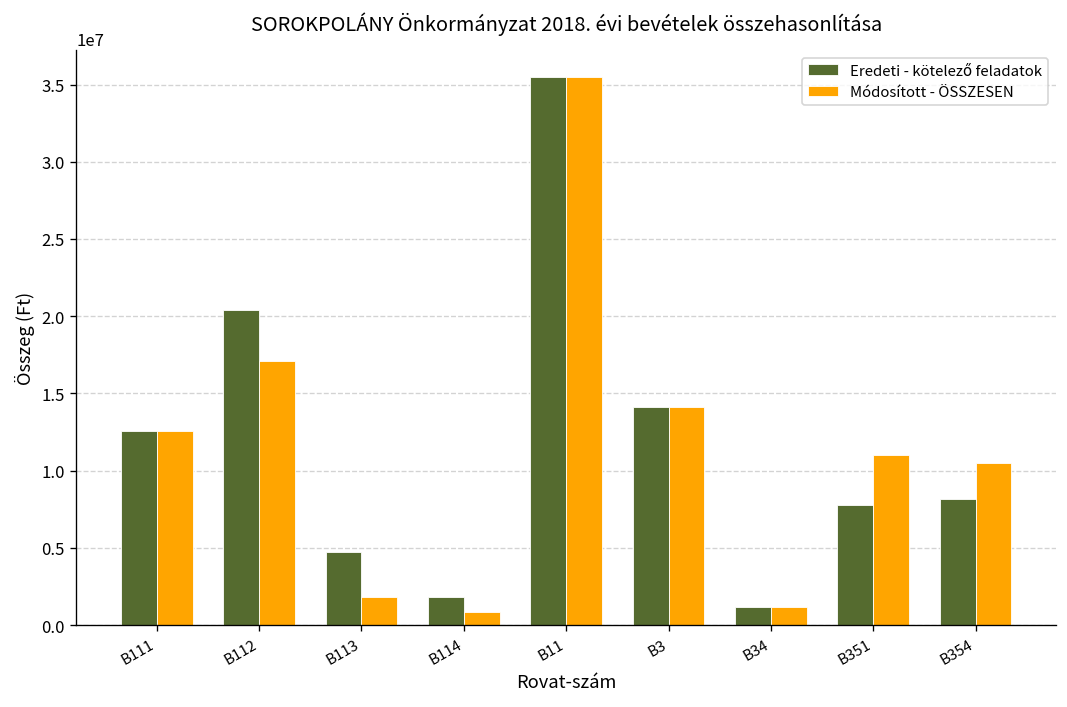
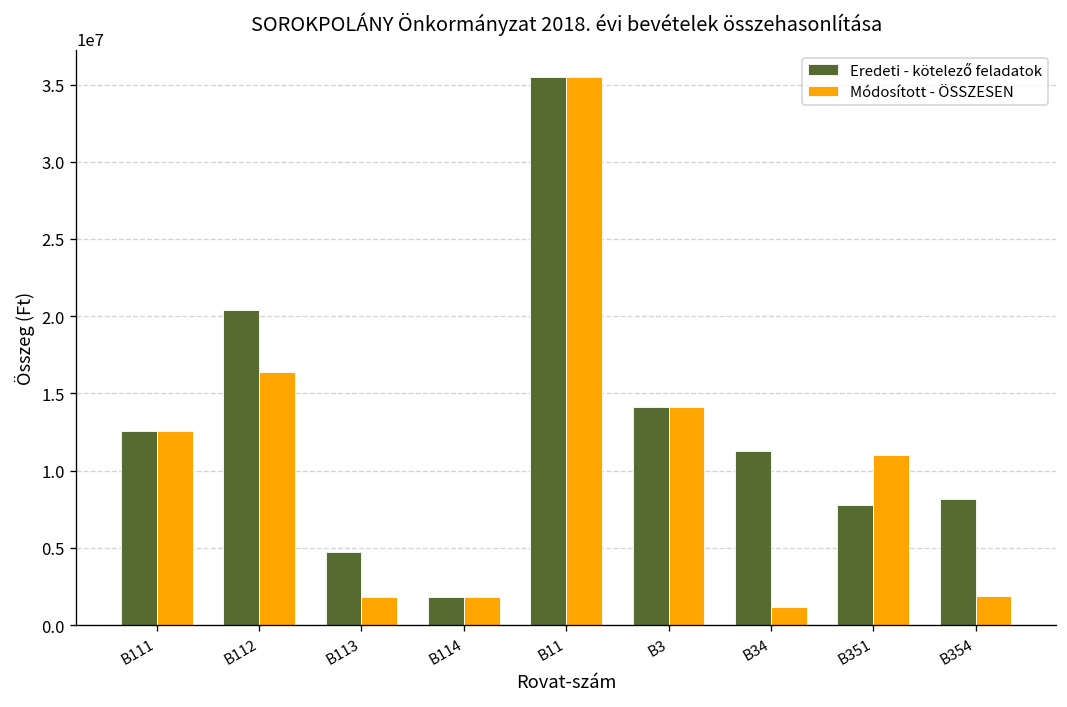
Módosított - ÖSSZESEN, B112: 17100000 -> 16400000
Módosított - ÖSSZESEN, B114: 800000 -> 1800000
Eredeti - kötelező feladatok, B34: 1200000 -> 11300000
Módosított - ÖSSZESEN, B354: 10500000 -> 1900000
